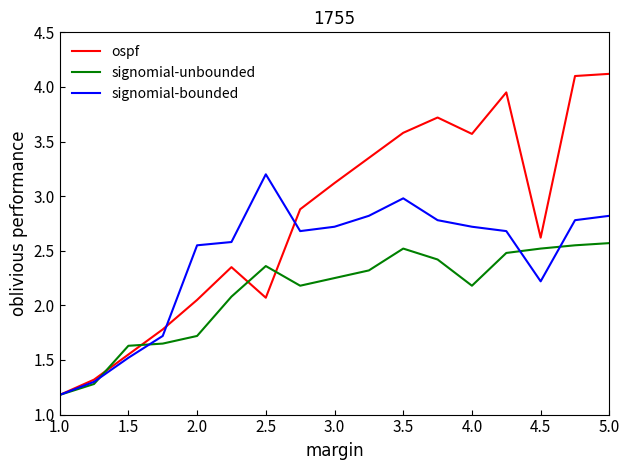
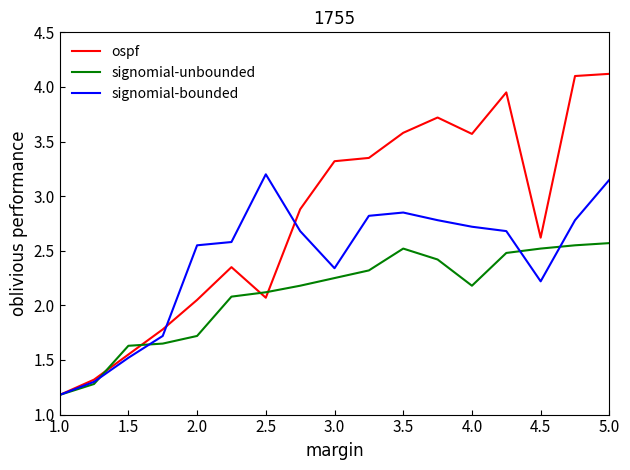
signomial-unbounded, 2.5: 2.36 -> 2.12
ospf, 3.0: 3.12 -> 3.32
signomial-bounded, 3.0: 2.72 -> 2.34
signomial-bounded, 3.5: 2.98 -> 2.85
signomial-bounded, 5.0: 2.82 -> 3.15
